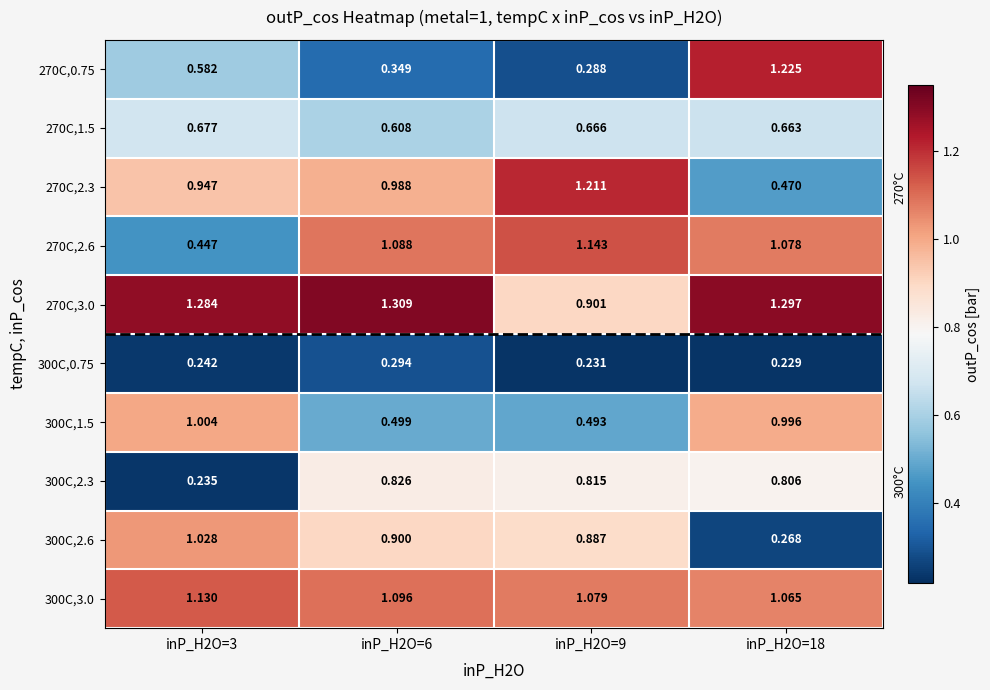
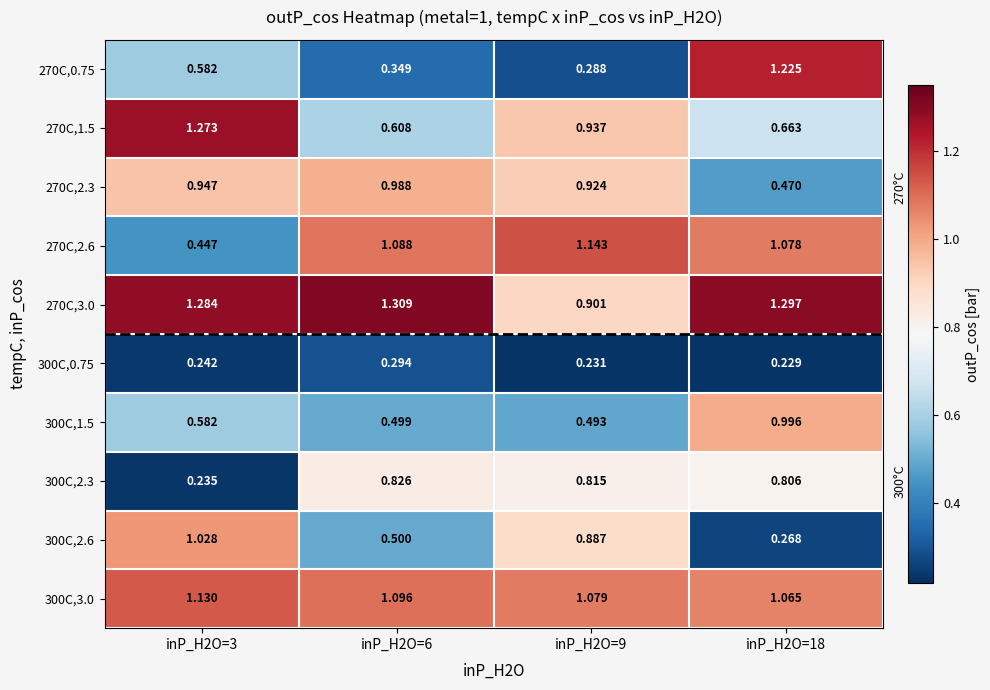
270C,1.5, inP_H2O=3: 0.677 -> 1.273
270C,1.5, inP_H2O=9: 0.666 -> 0.937
270C,2.3, inP_H2O=9: 1.211 -> 0.924
300C,1.5, inP_H2O=3: 1.004 -> 0.582
300C,2.6, inP_H2O=6: 0.900 -> 0.500
